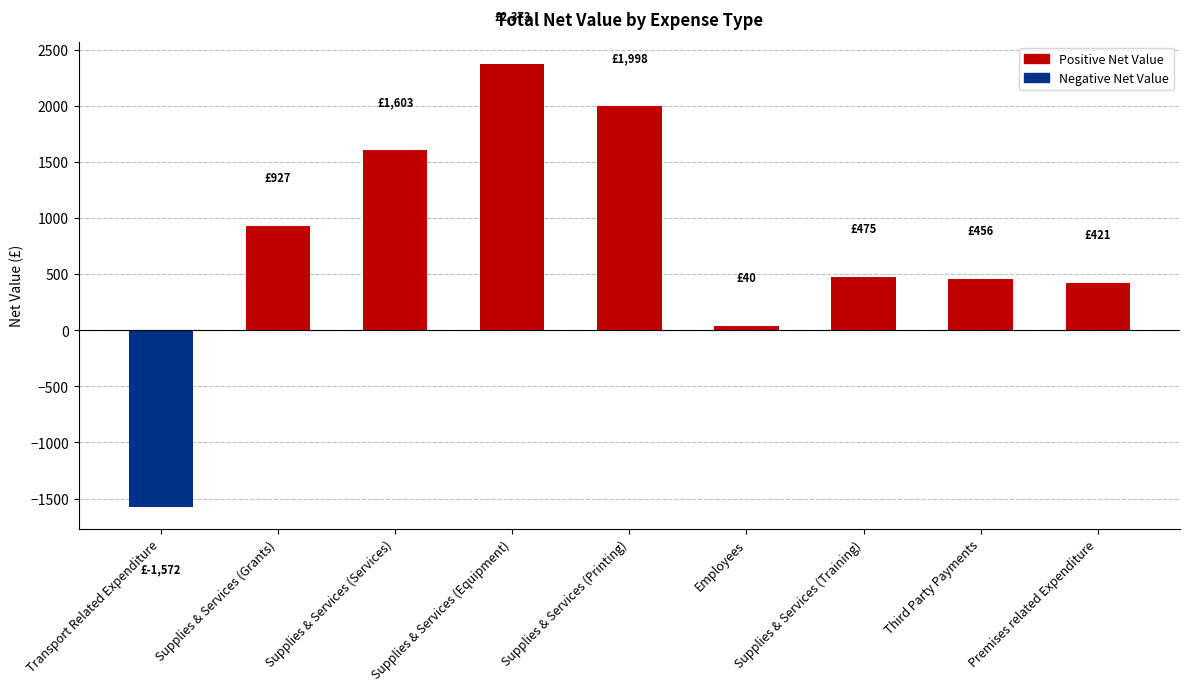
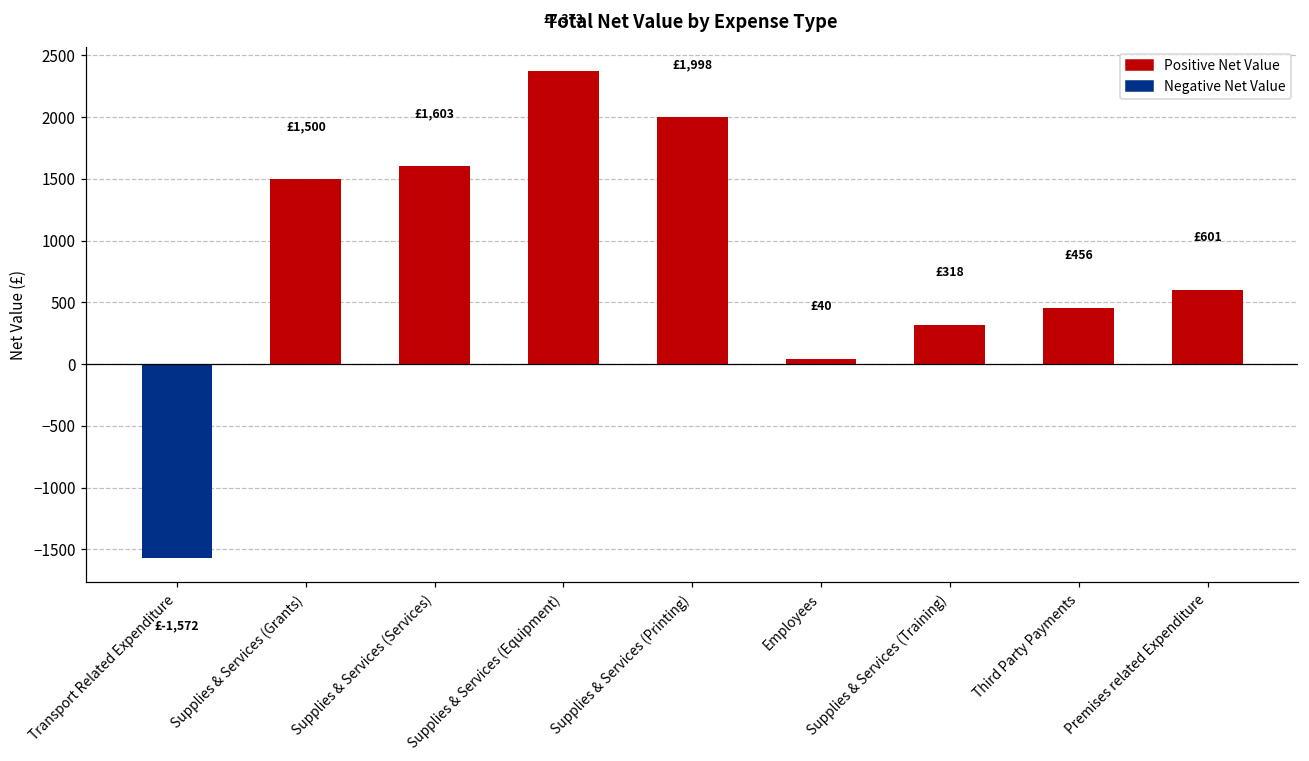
Supplies & Services (Grants): £927 -> £1,500
Supplies & Services (Training): £475 -> £318
Premises related Expenditure: £421 -> £601
